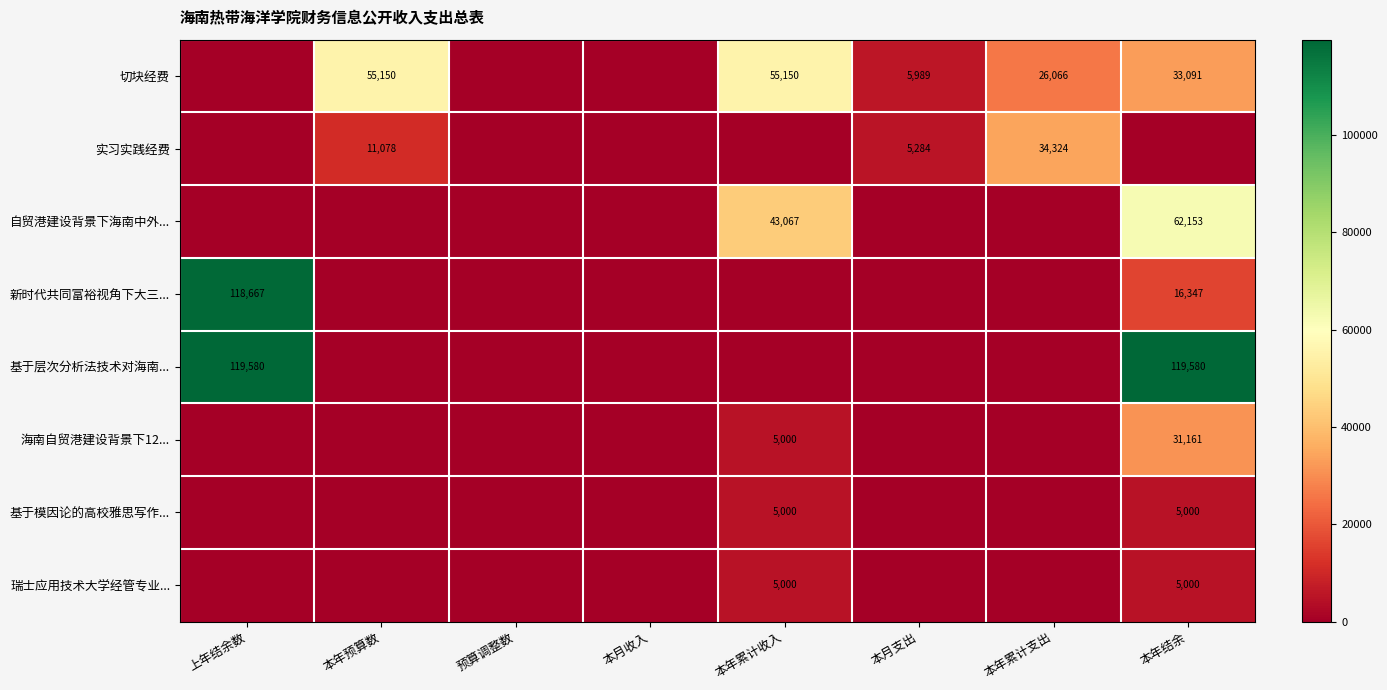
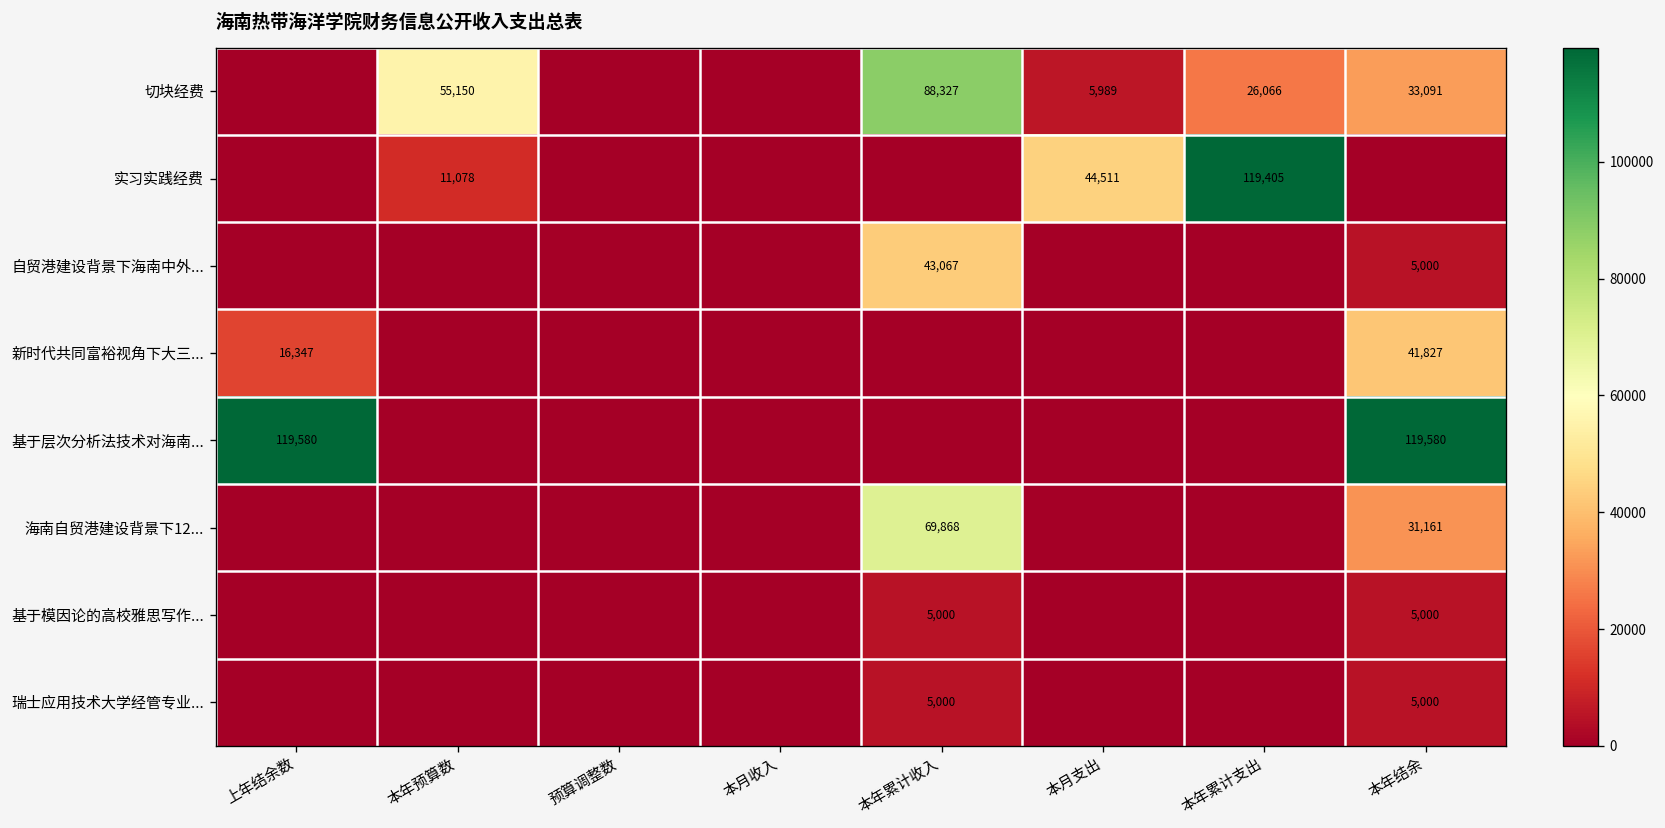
切块经费, 本年累计收入: 55,150 -> 88,327
实习实践经费, 本月支出: 5,284 -> 44,511
实习实践经费, 本年累计支出: 34,324 -> 119,405
自贸港建设背景下海南中外..., 本年结余: 62,153 -> 5,000
新时代共同富裕视角下大三..., 上年结余数: 118,667 -> 16,347
新时代共同富裕视角下大三..., 本年结余: 16,347 -> 41,827
海南自贸港建设背景下12..., 本年累计收入: 5,000 -> 69,868
